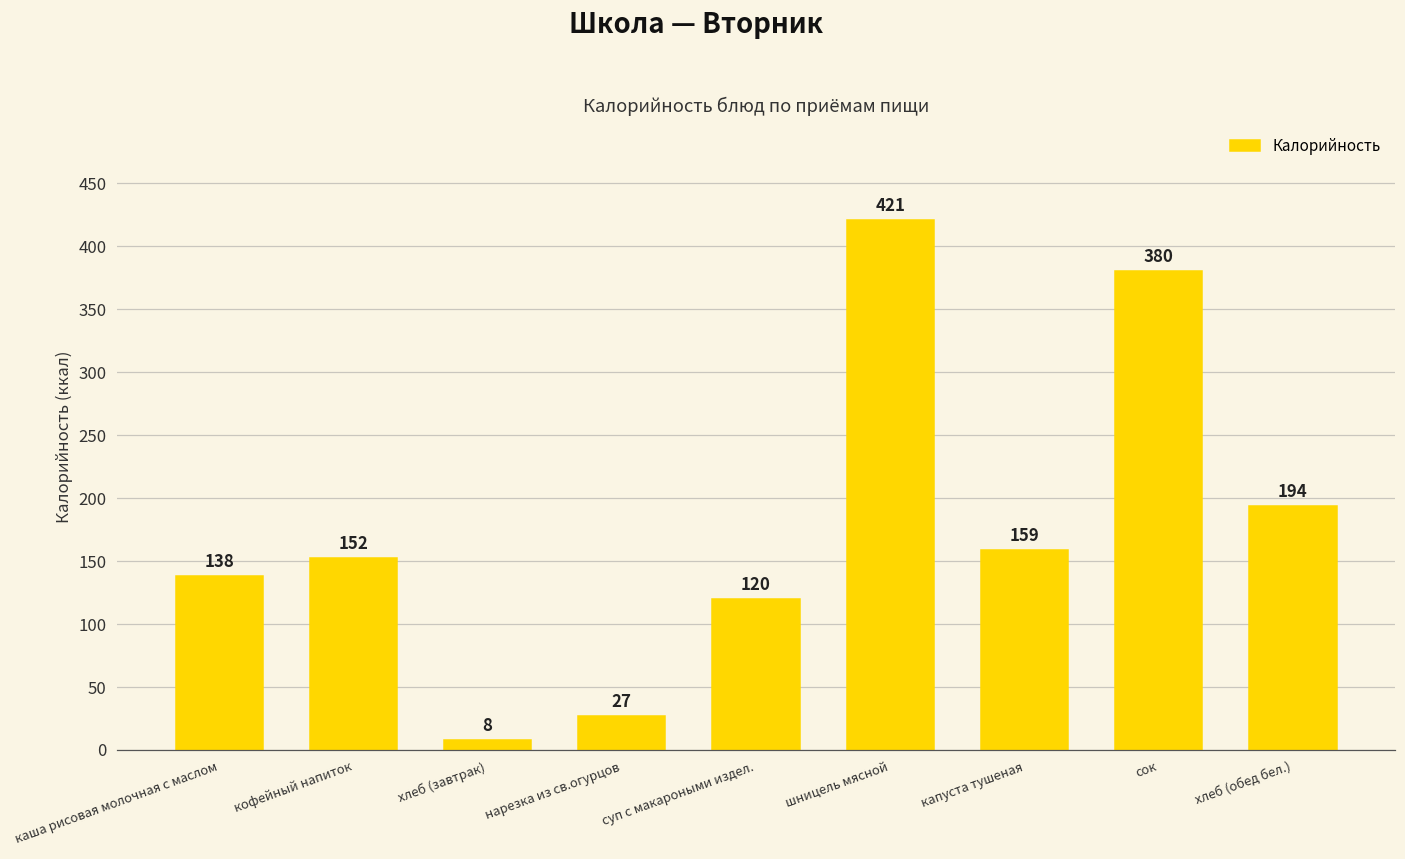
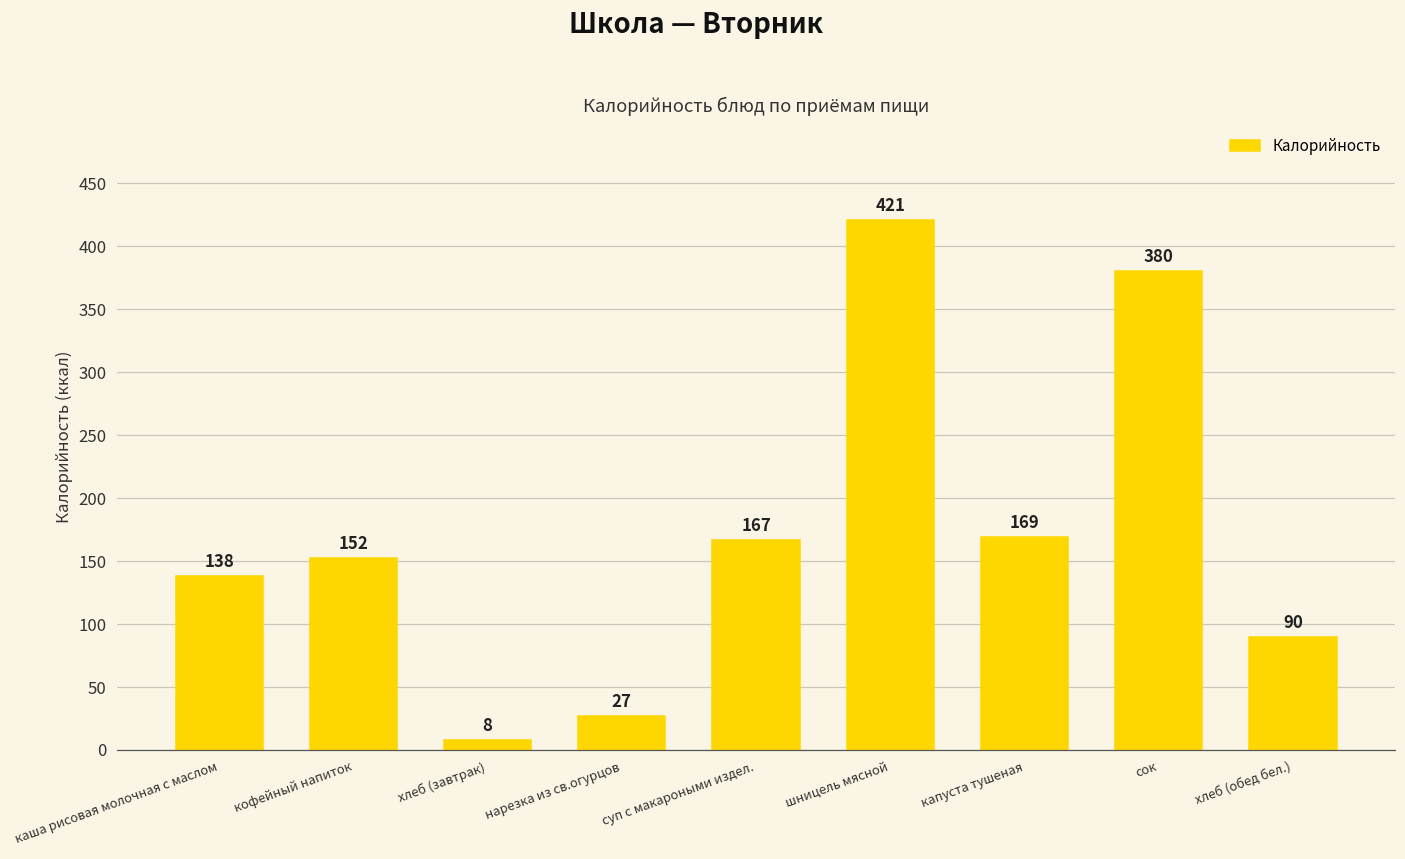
суп с макароными издел.: 120 -> 167
капуста тушеная: 159 -> 169
хлеб (обед бел.): 194 -> 90
